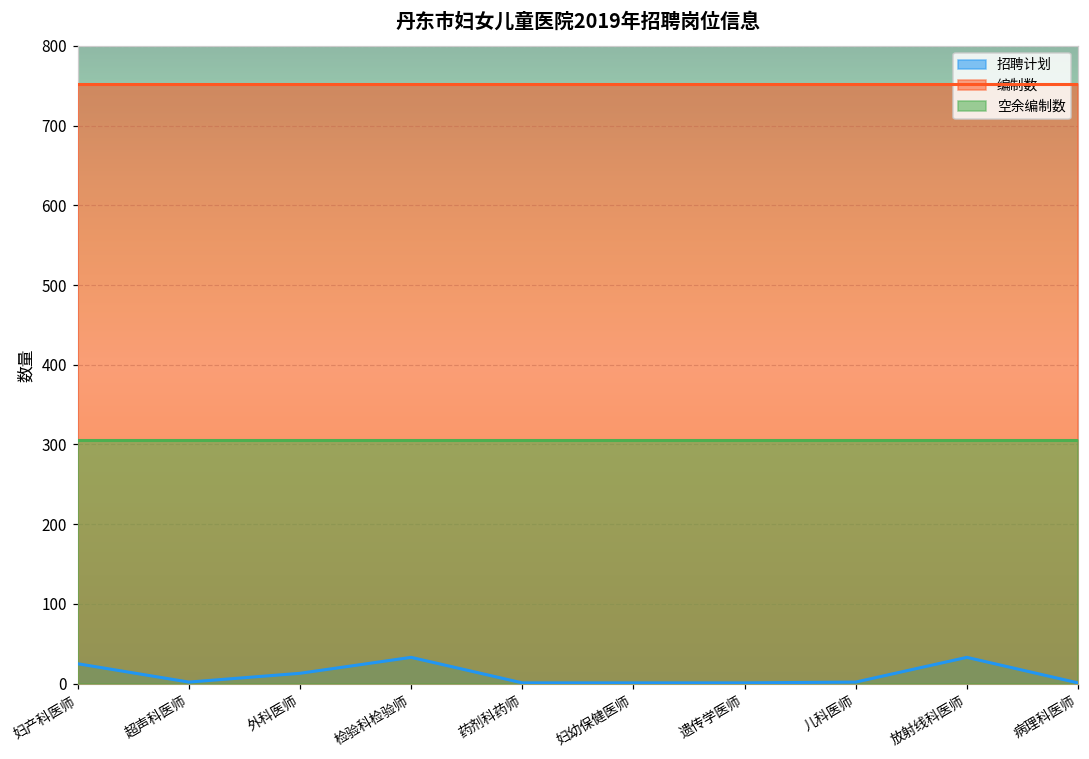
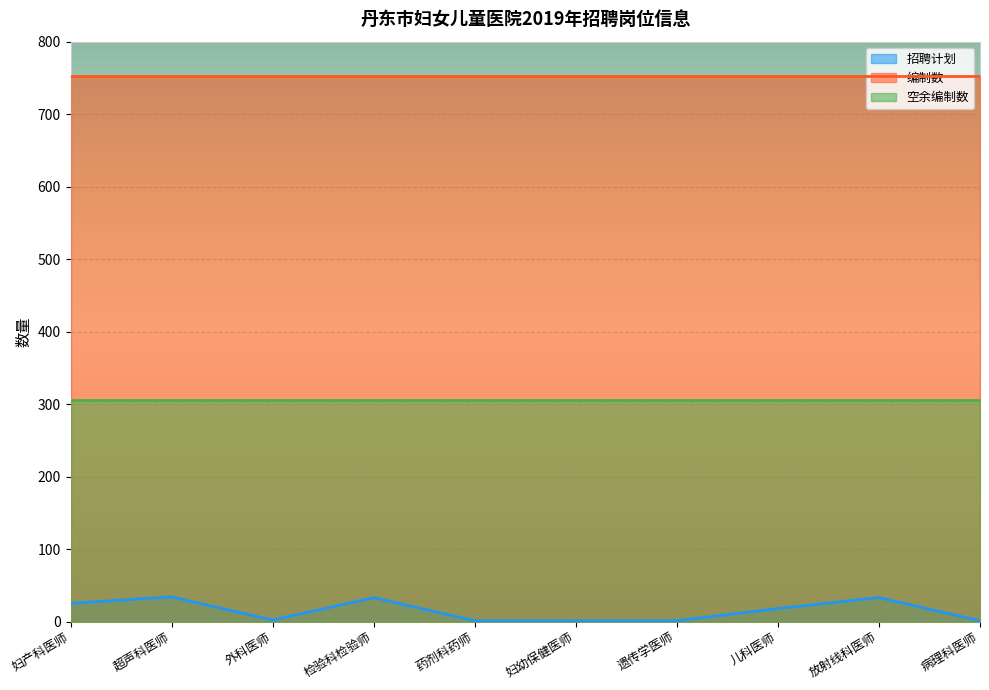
招聘计划, 超声科医师: 0 -> 30
招聘计划, 外科医师: 10 -> 0
招聘计划, 儿科医师: 0 -> 20
